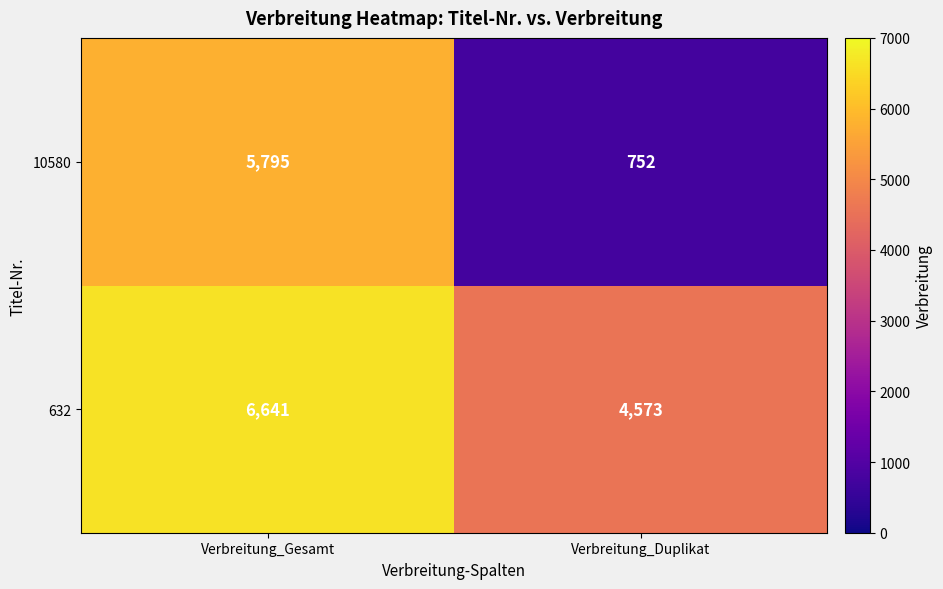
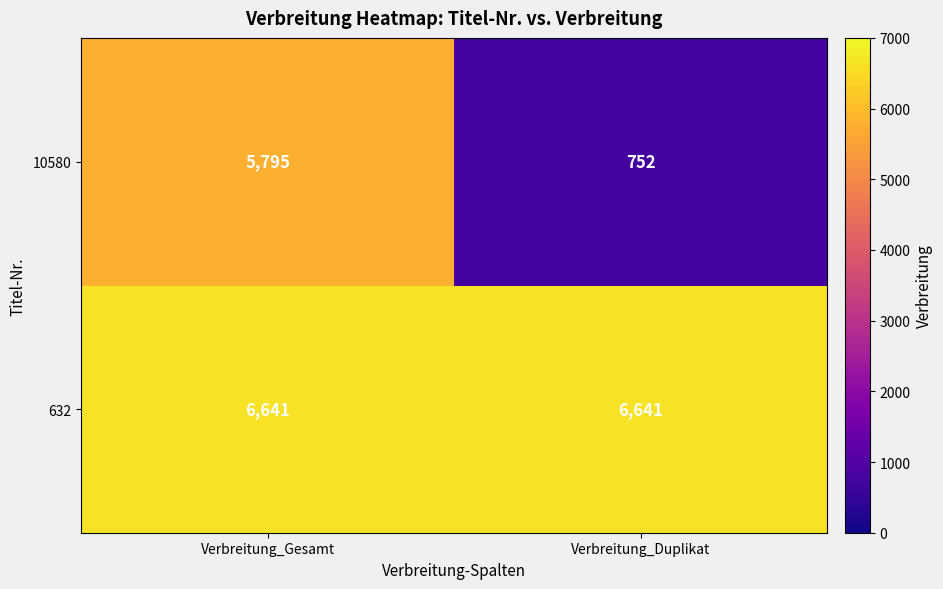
632, Verbreitung_Duplikat: 4,573 -> 6,641
